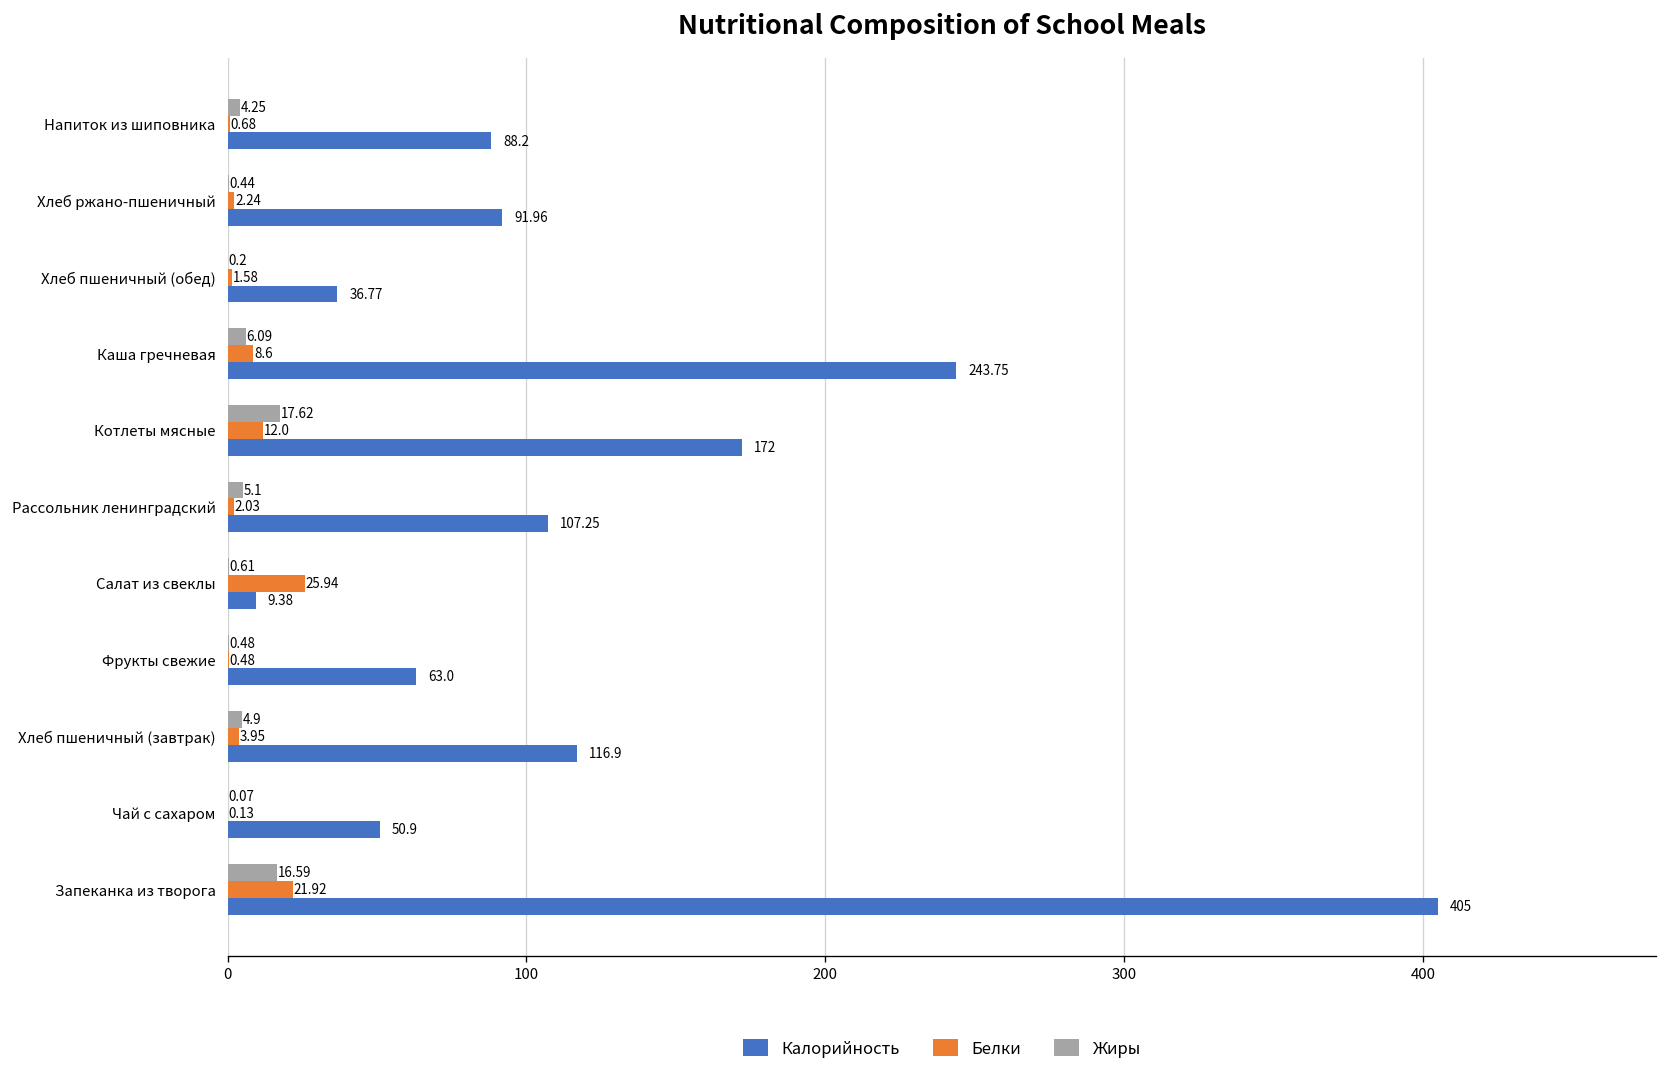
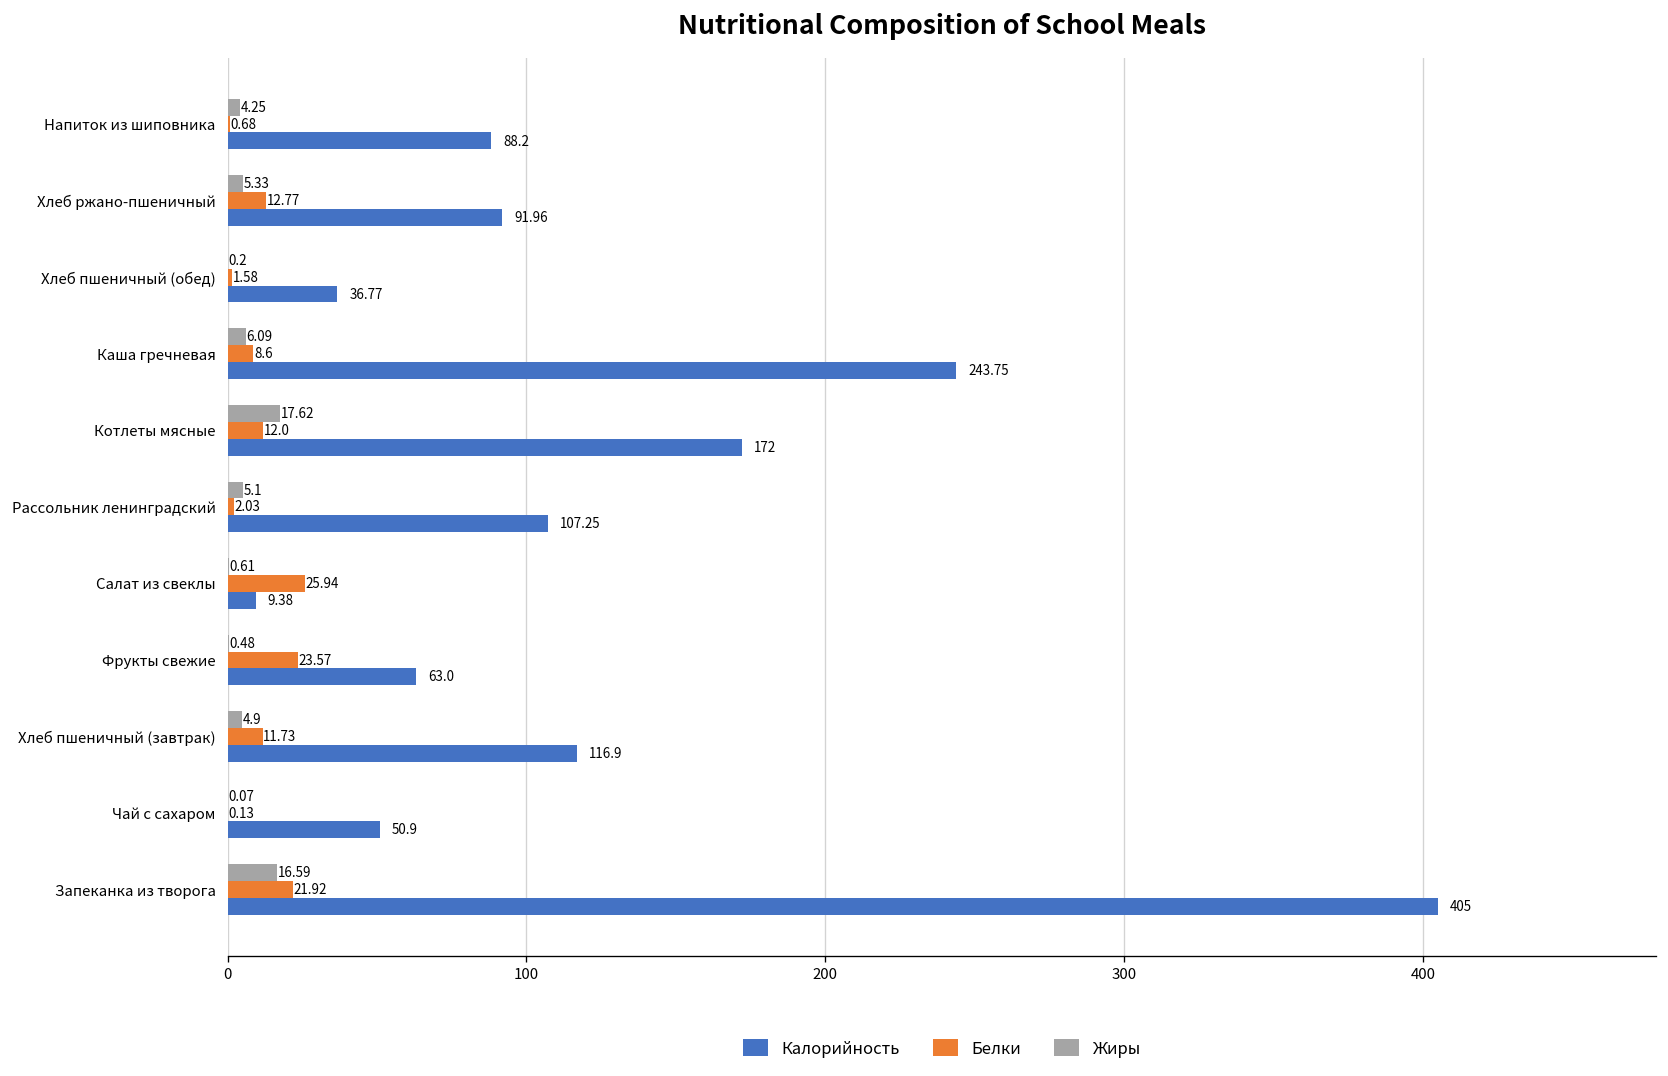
Жиры, Хлеб ржано-пшеничный: 0.44 -> 5.33
Белки, Хлеб ржано-пшеничный: 2.24 -> 12.77
Белки, Фрукты свежие: 0.48 -> 23.57
Белки, Хлеб пшеничный (завтрак): 3.95 -> 11.73
